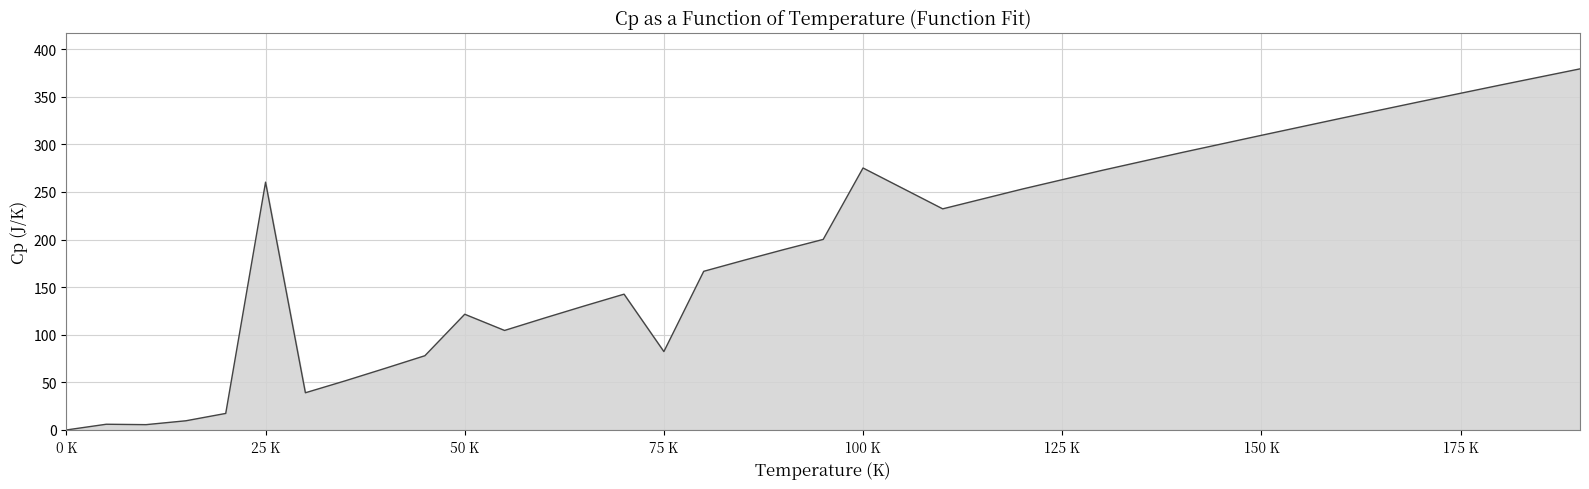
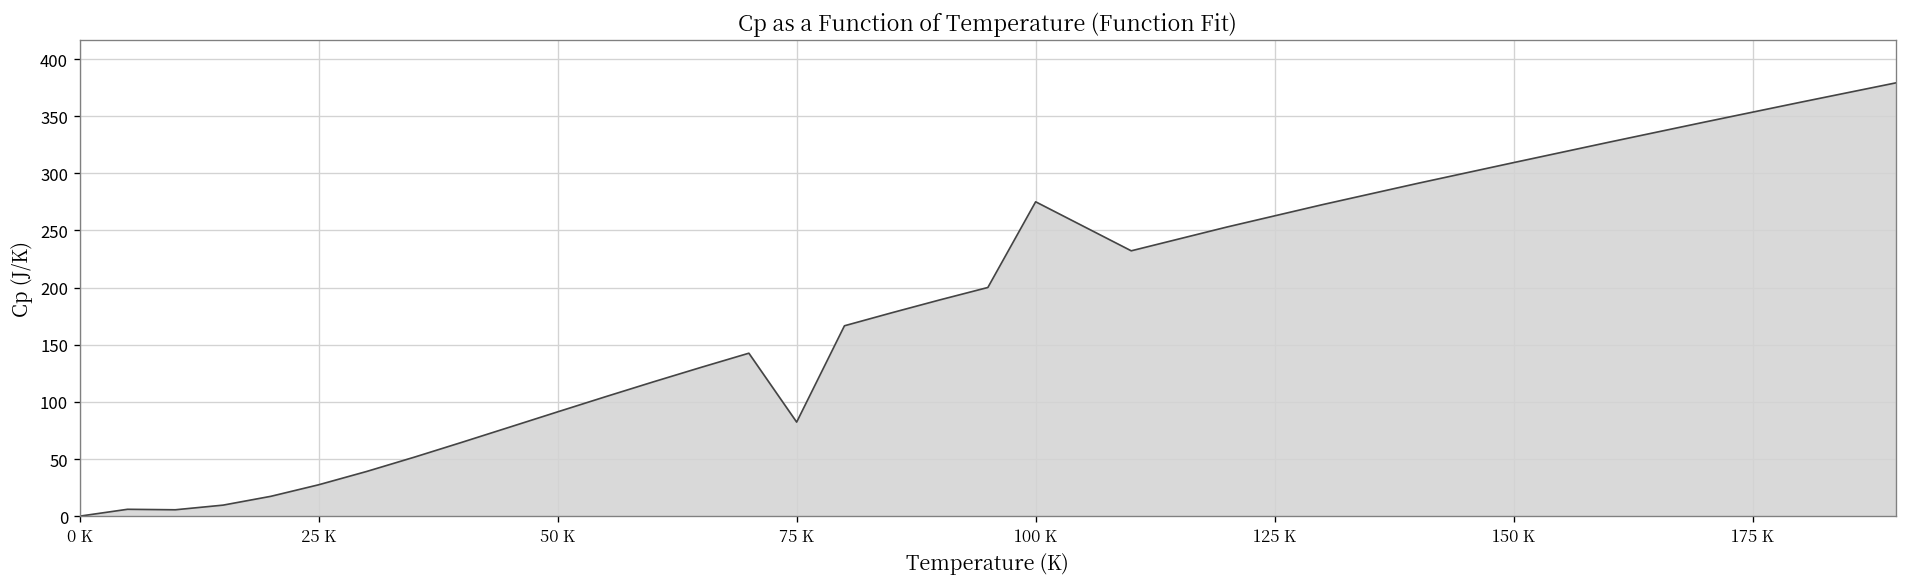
25 K: 260 -> 30
50 K: 120 -> 90
